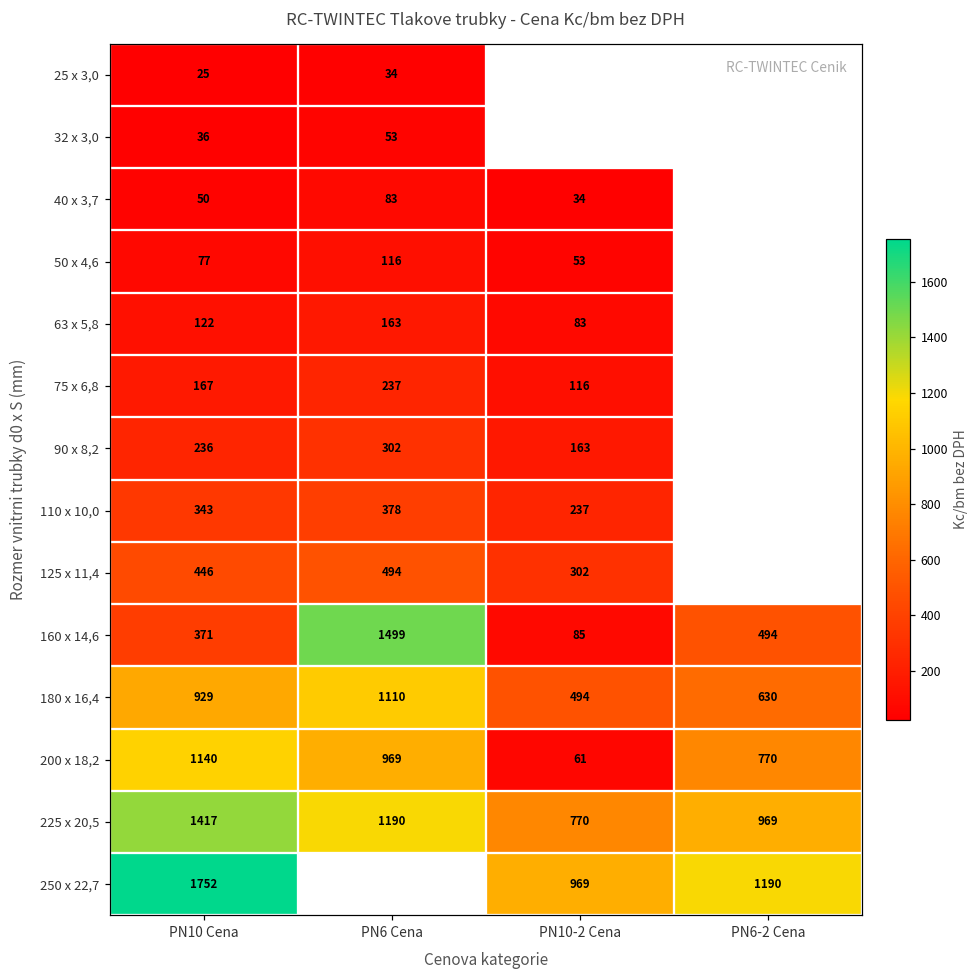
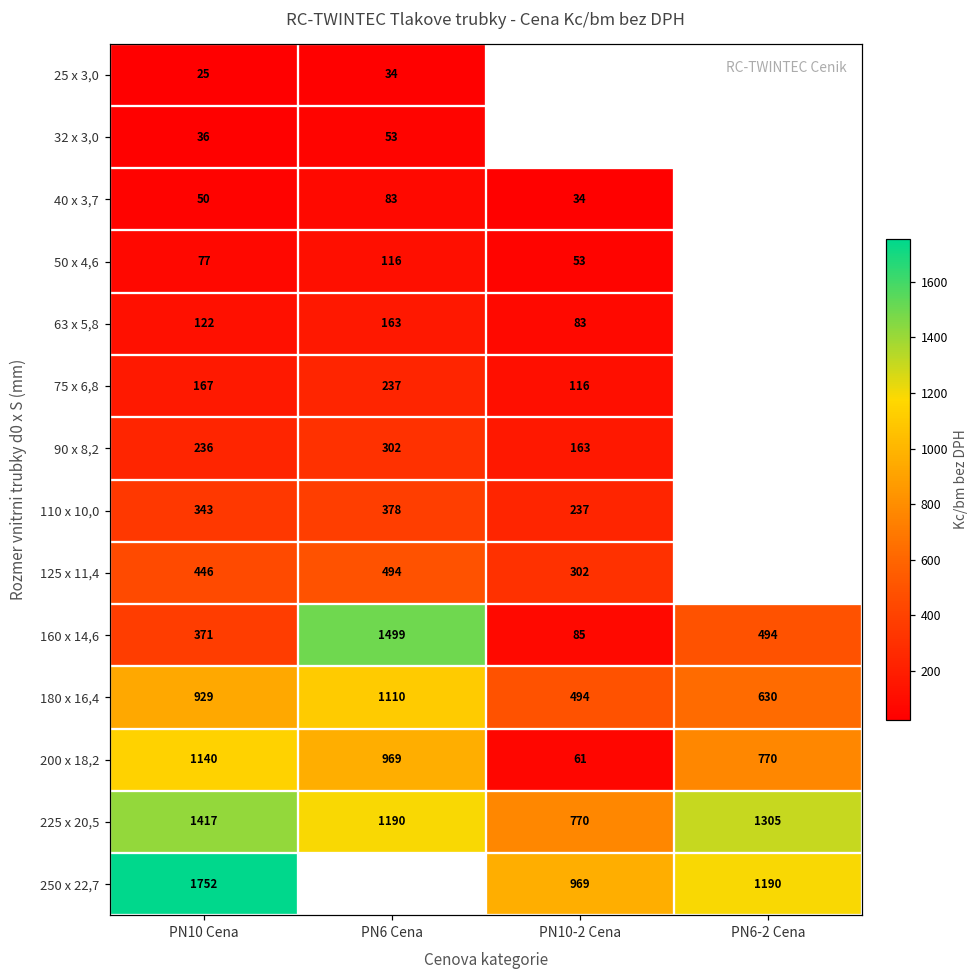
225 x 20,5, PN6-2 Cena: 969 -> 1305
